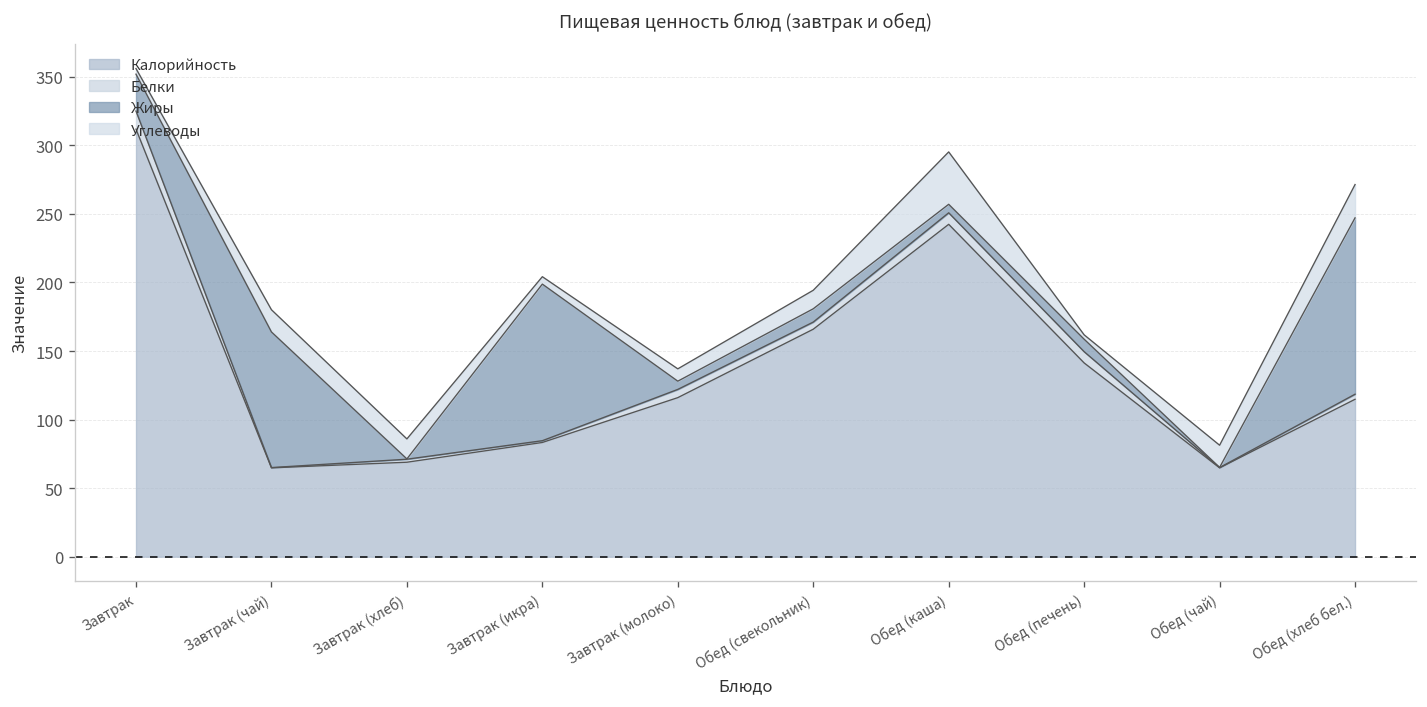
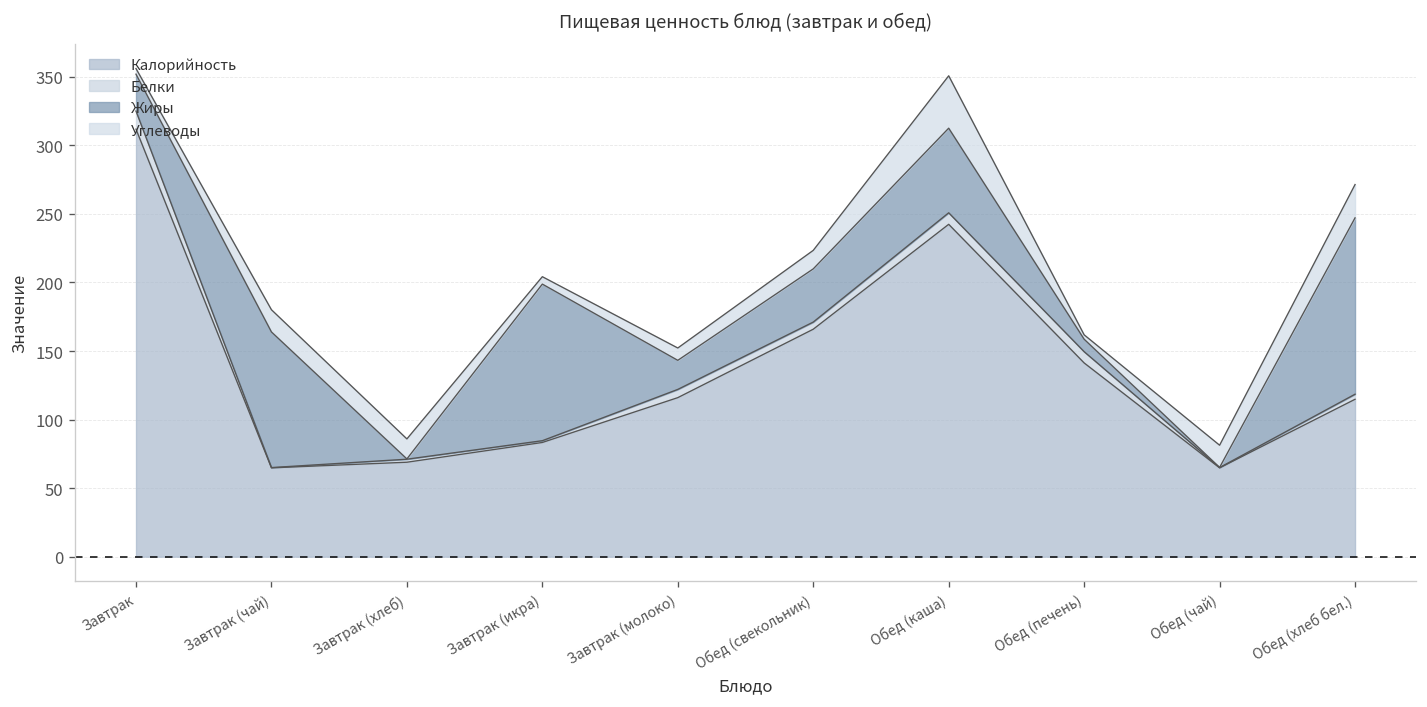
Жиры, Завтрак (молоко): 6 -> 21
Жиры, Обед (свекольник): 10 -> 39
Жиры, Обед (каша): 6 -> 62
